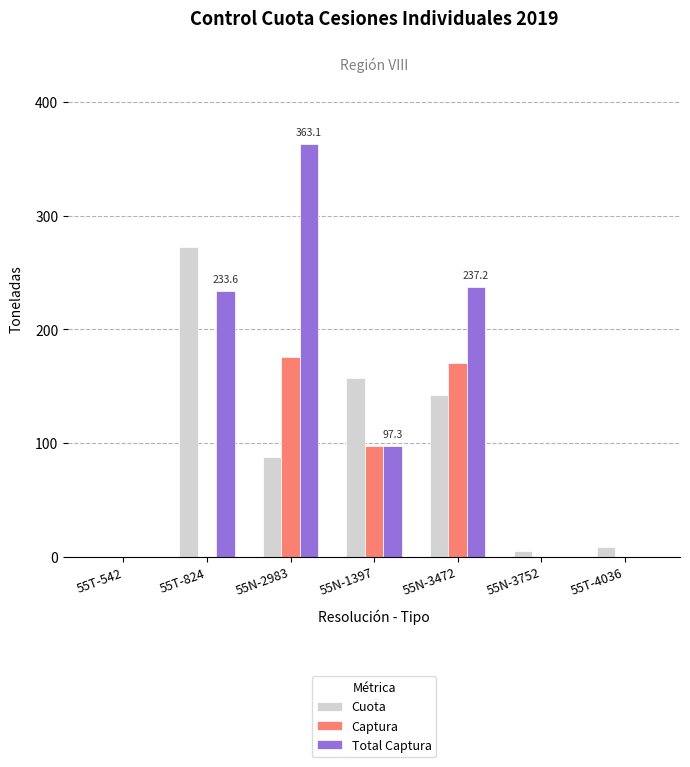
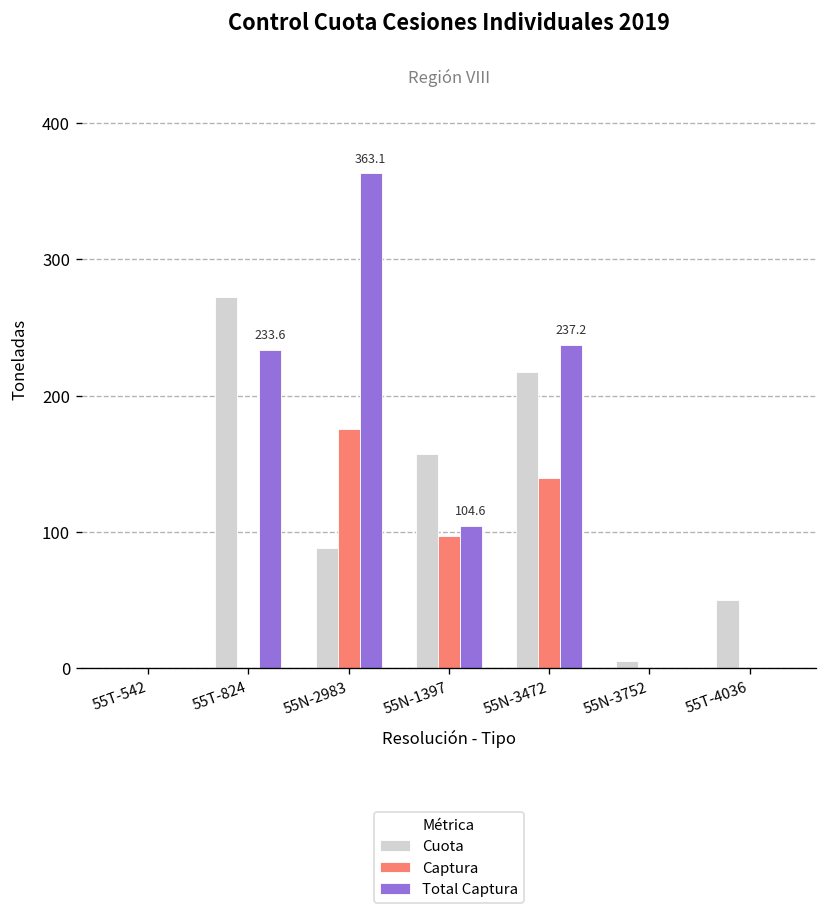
Total Captura, 55N-1397: 97.3 -> 104.6
Cuota, 55N-3472: 142 -> 217
Captura, 55N-3472: 170 -> 139
Cuota, 55T-4036: 8 -> 50
